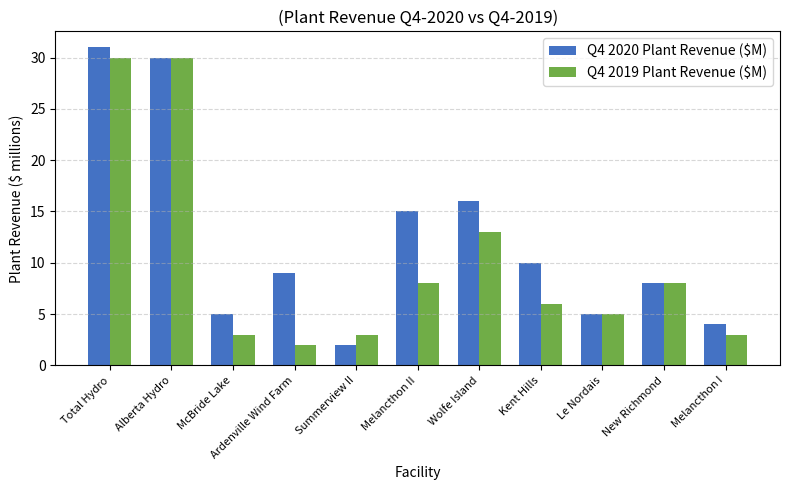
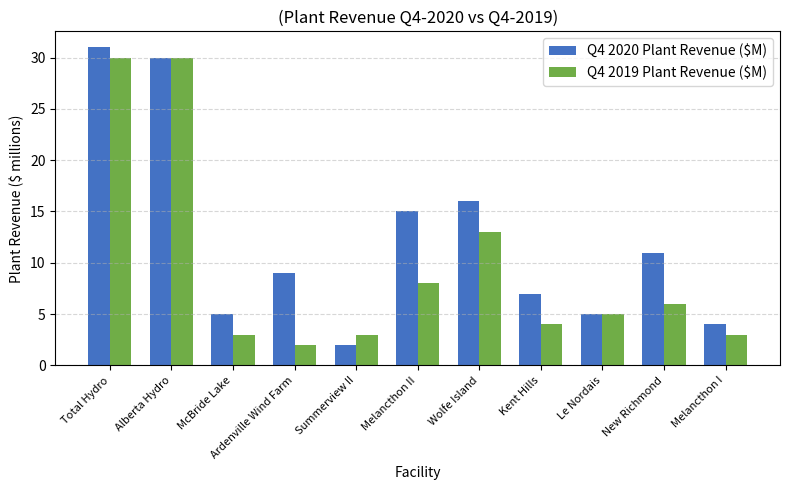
Q4 2020 Plant Revenue ($M), Kent Hills: 10 -> 7
Q4 2019 Plant Revenue ($M), Kent Hills: 6 -> 4
Q4 2020 Plant Revenue ($M), New Richmond: 8 -> 11
Q4 2019 Plant Revenue ($M), New Richmond: 8 -> 6
